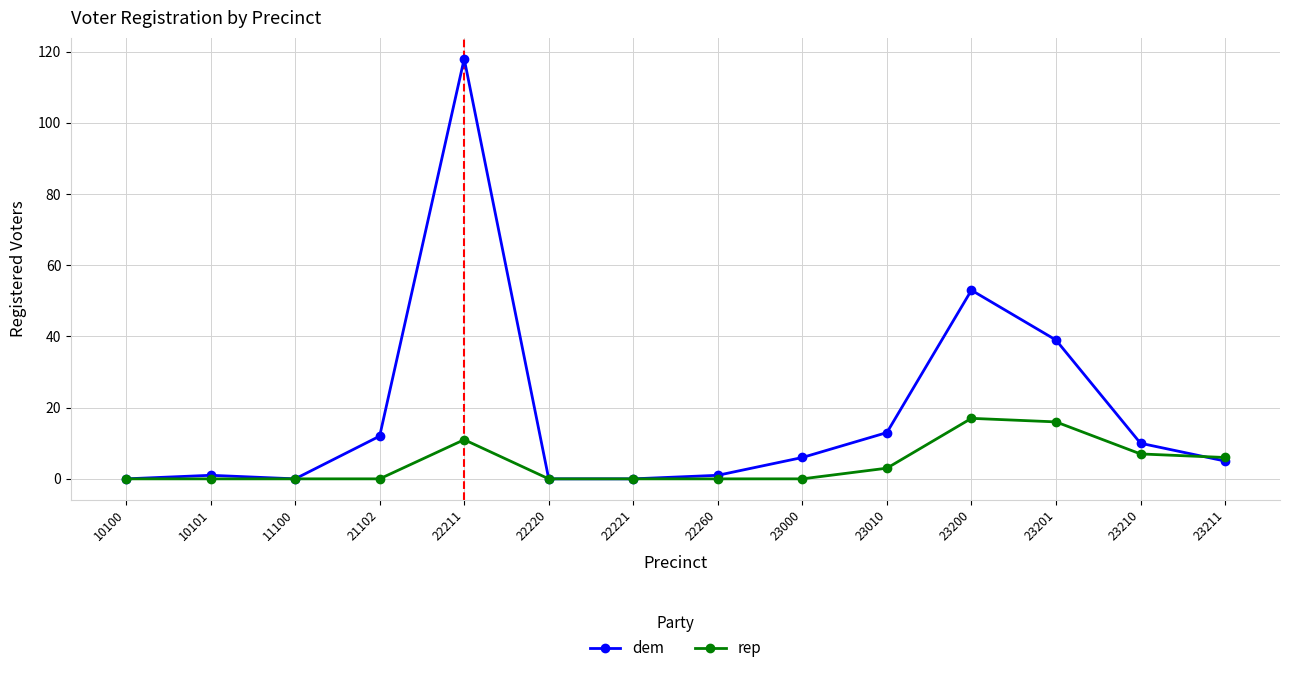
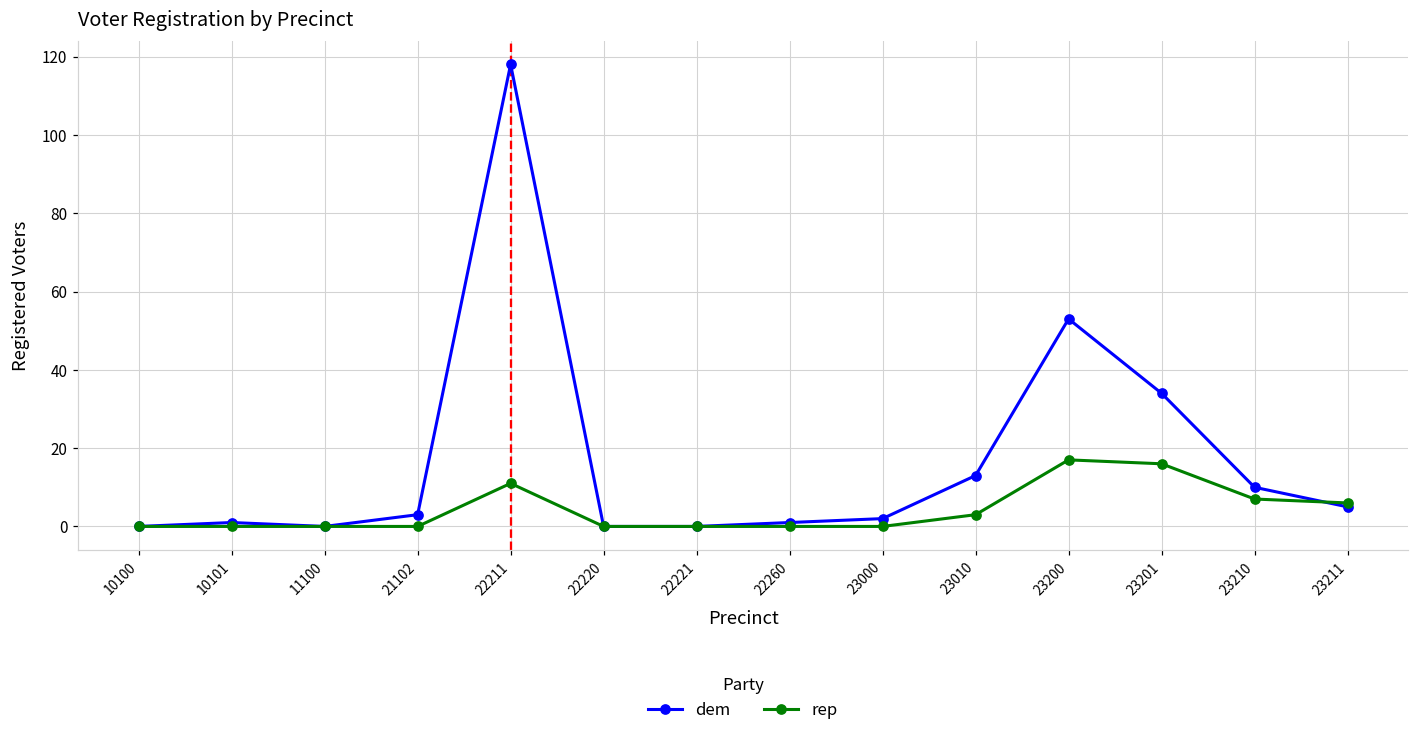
dem, 21102: 12 -> 3
dem, 23000: 6 -> 2
dem, 23201: 39 -> 34
